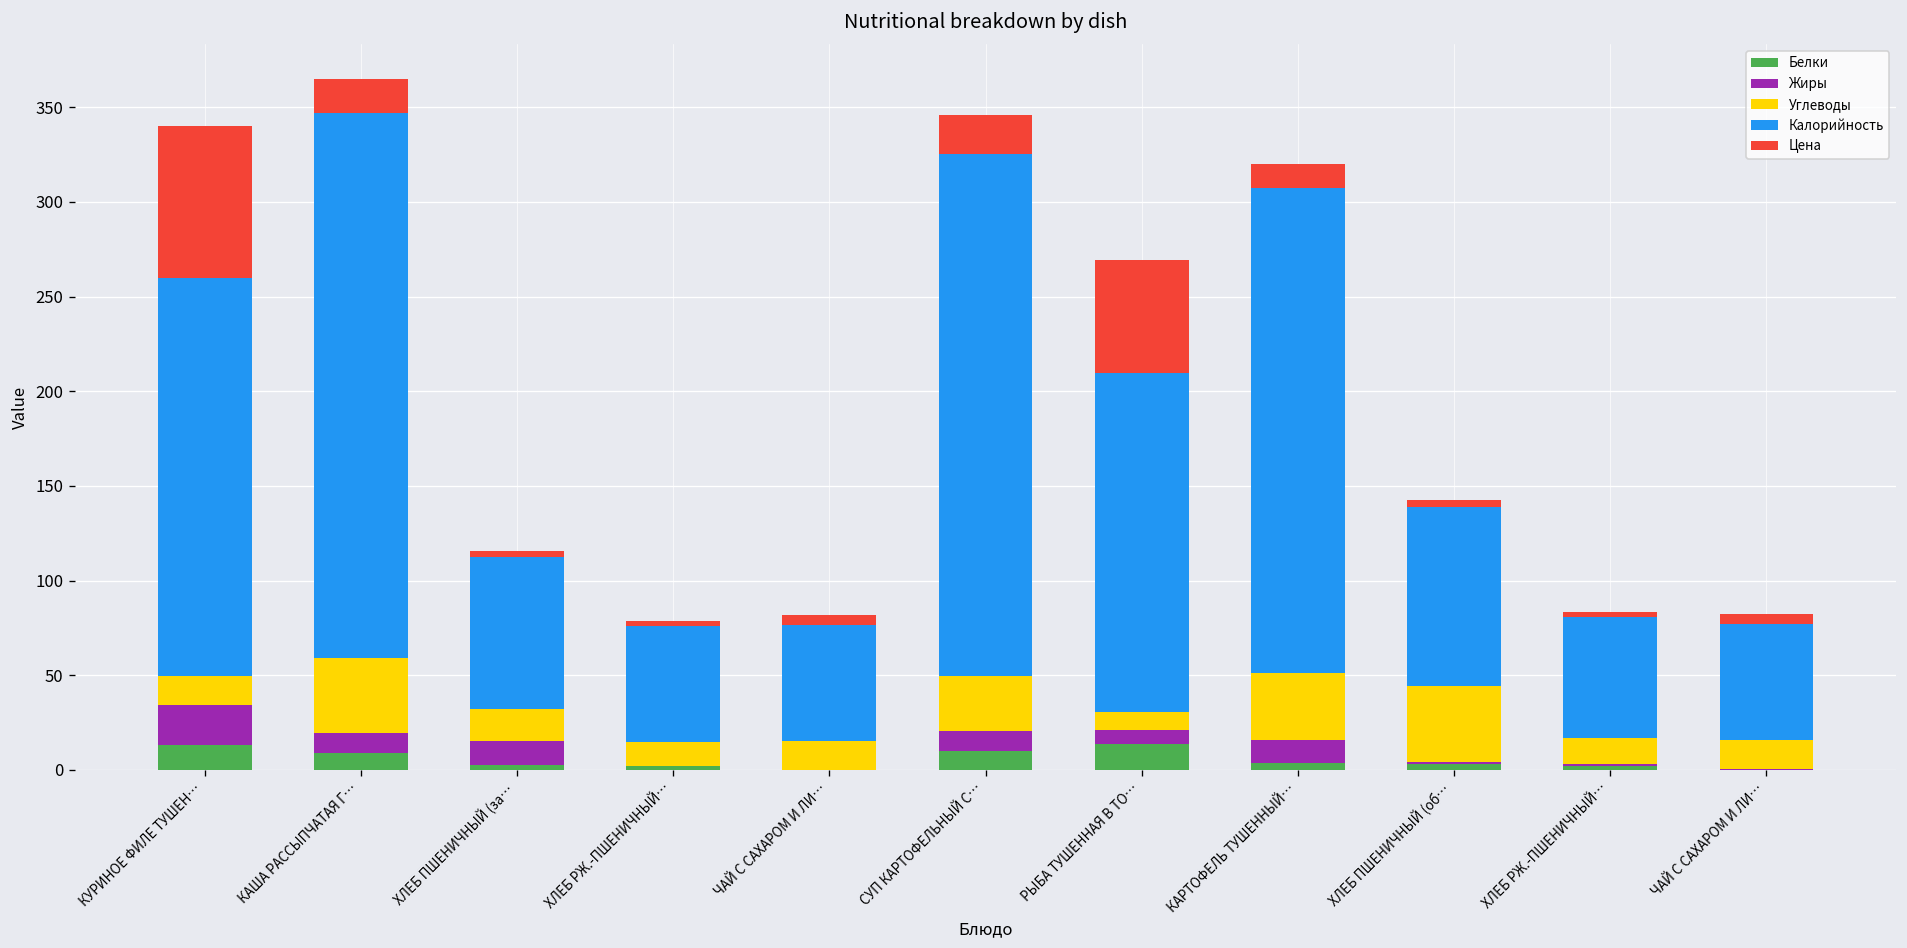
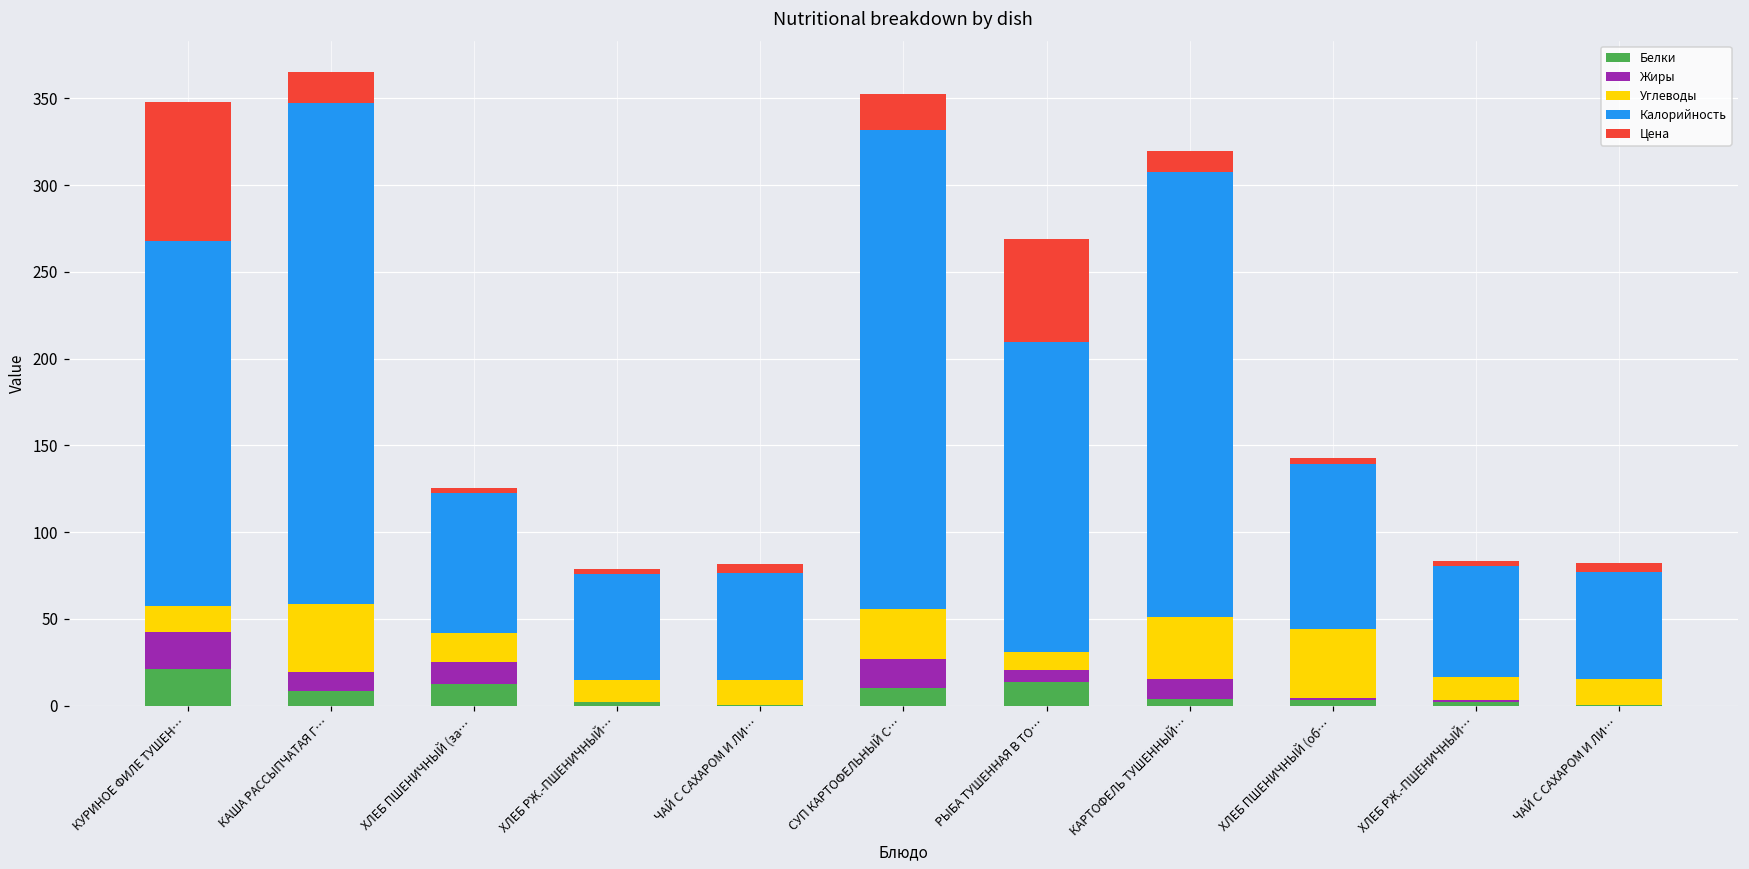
Белки, КУРИНОЕ ФИЛЕ ТУШЕН…: 13 -> 21
Белки, ХЛЕБ ПШЕНИЧНЫЙ (за…: 3 -> 12
Жиры, СУП КАРТОФЕЛЬНЫЙ С…: 11 -> 17
